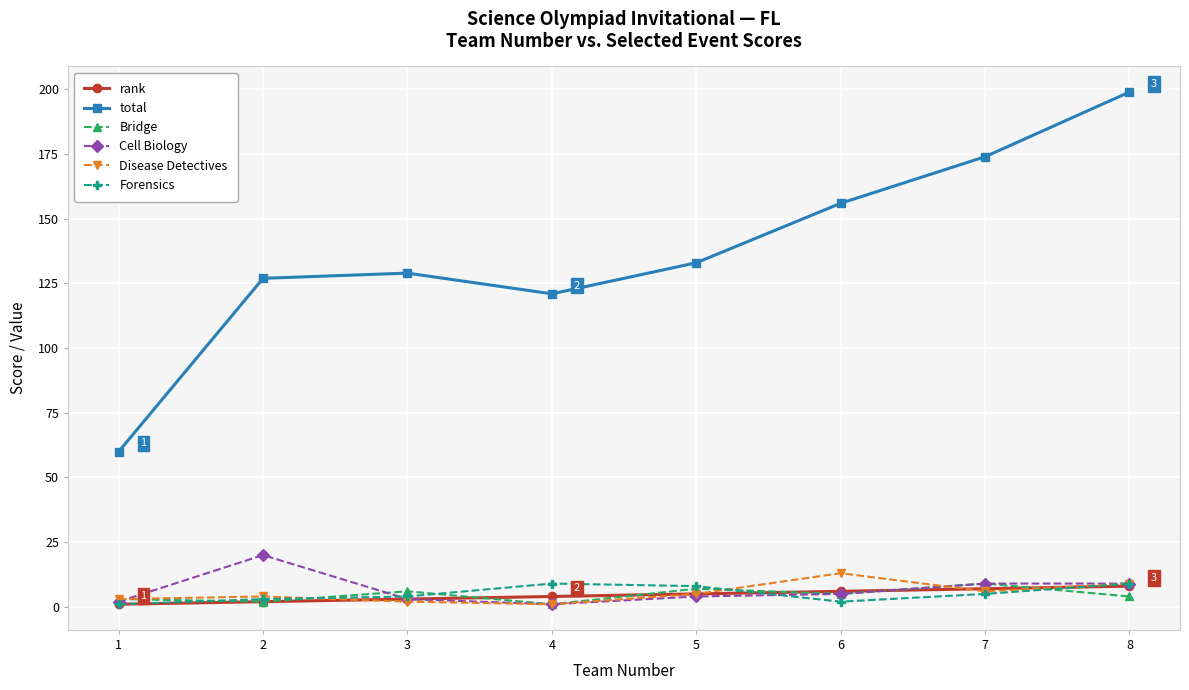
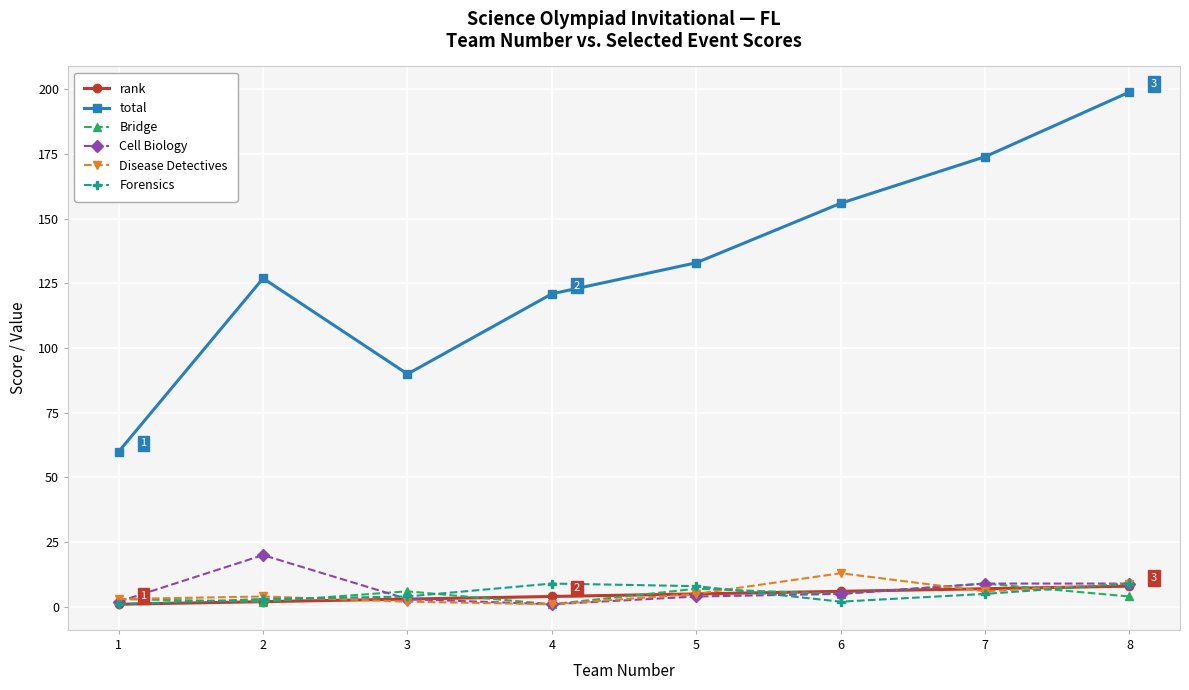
total, 3: 129 -> 90
